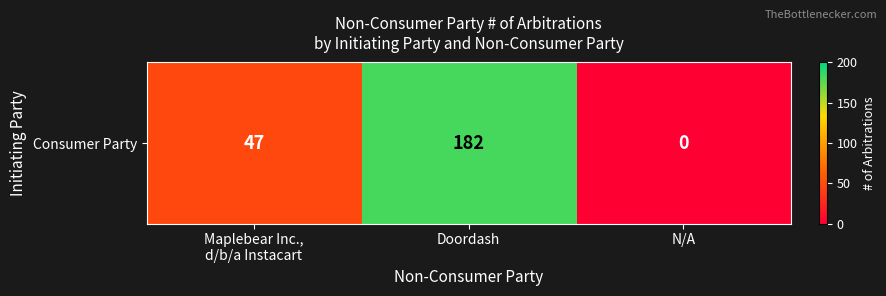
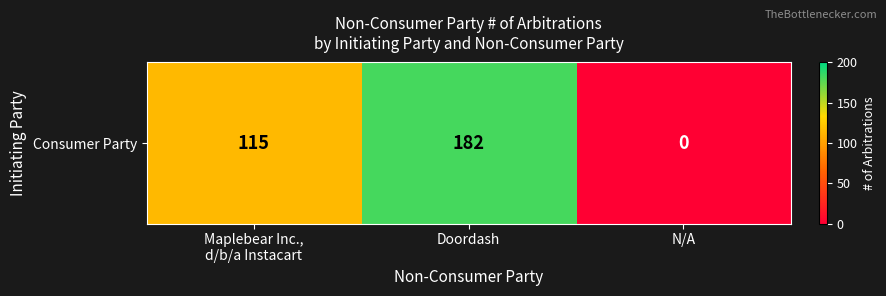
Consumer Party, Maplebear Inc., d/b/a Instacart: 47 -> 115
